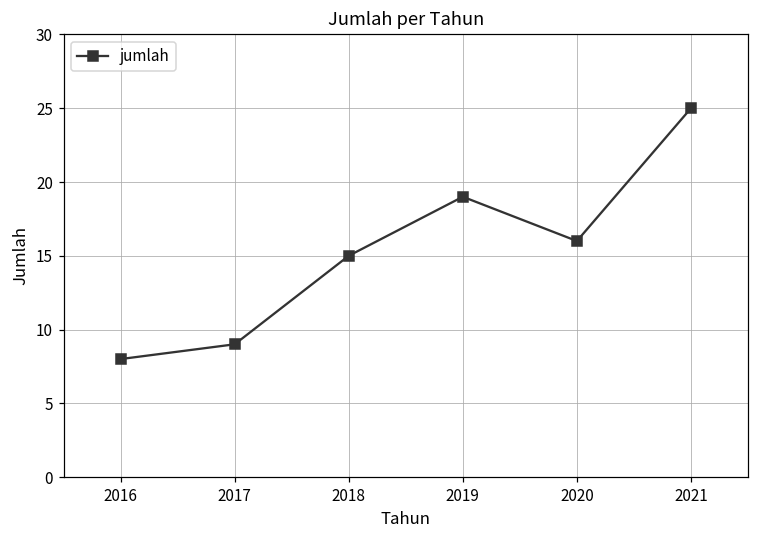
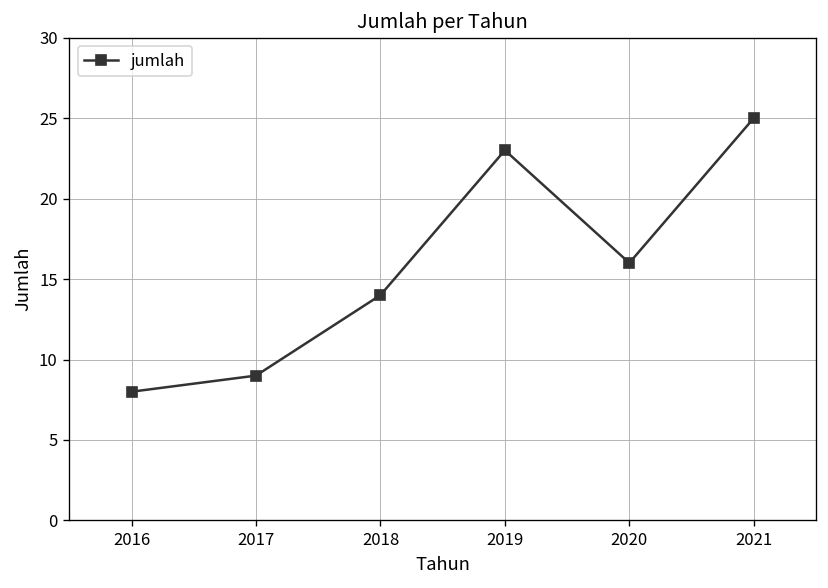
2018: 15 -> 14
2019: 19 -> 23
